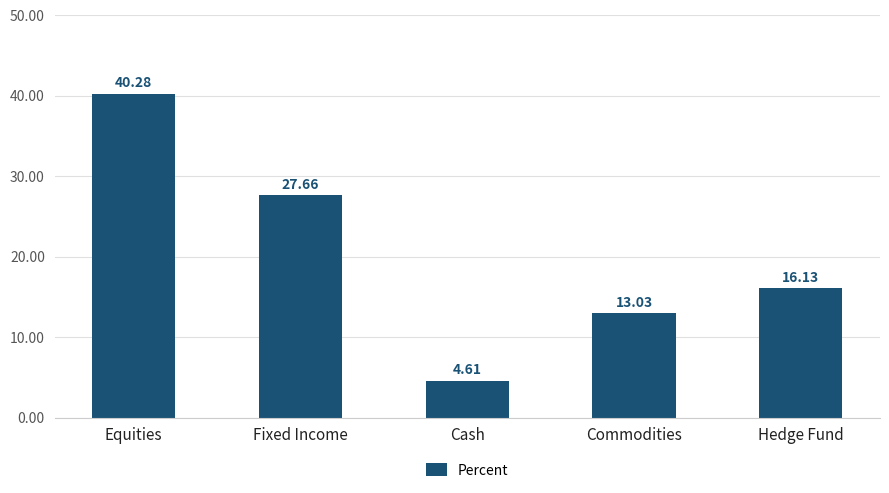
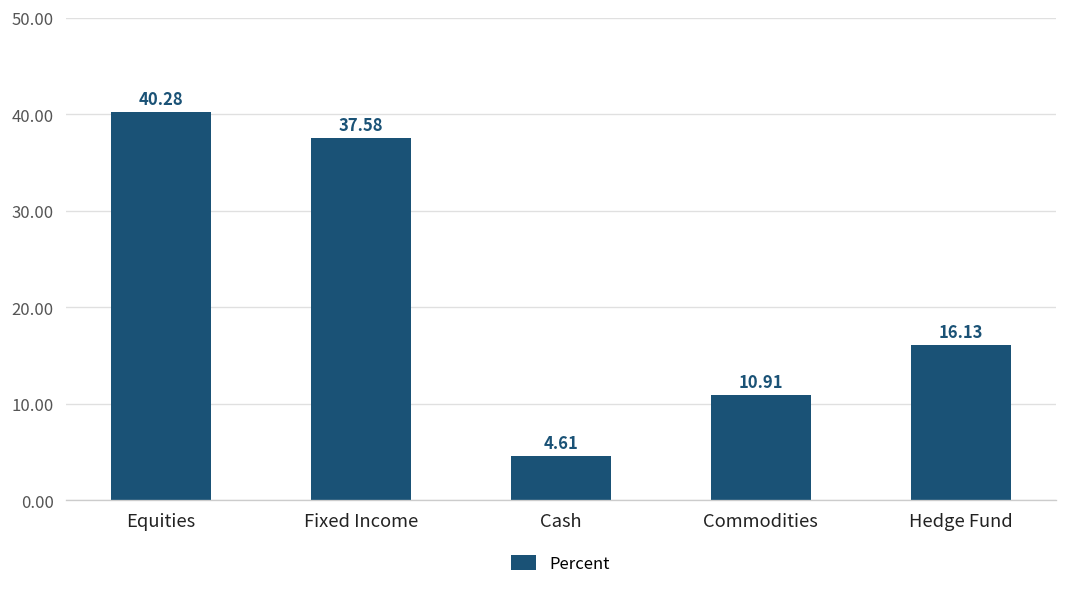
Fixed Income: 27.66 -> 37.58
Commodities: 13.03 -> 10.91
